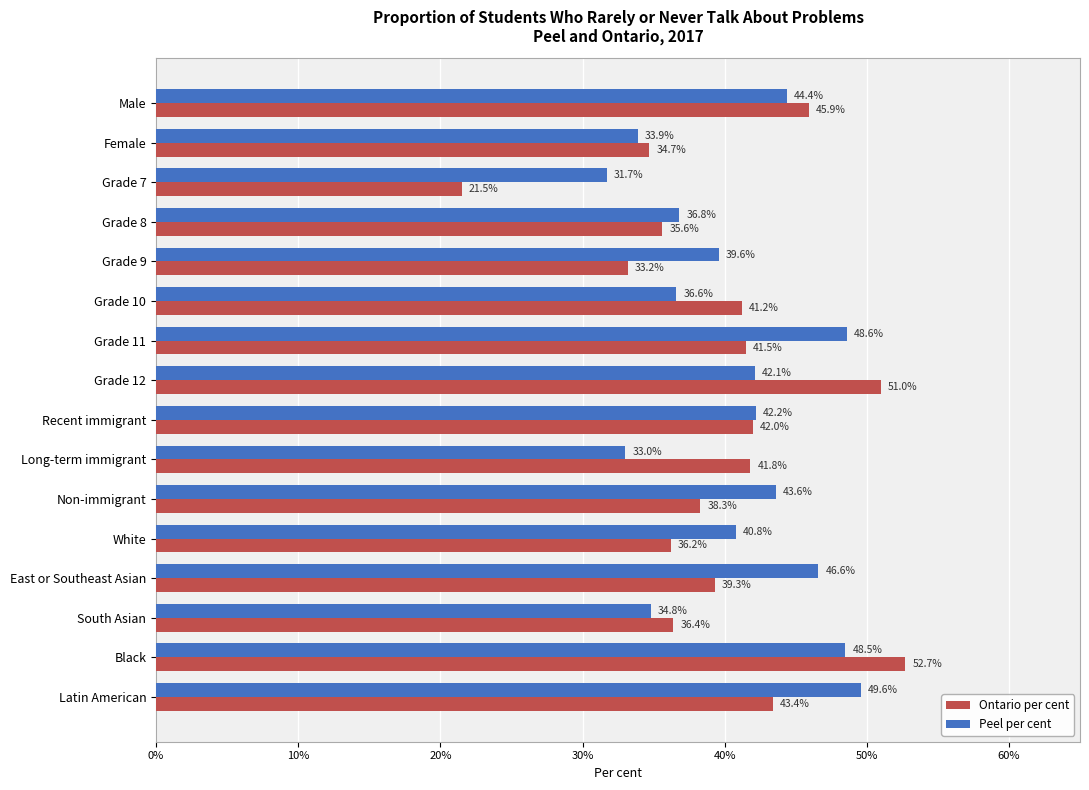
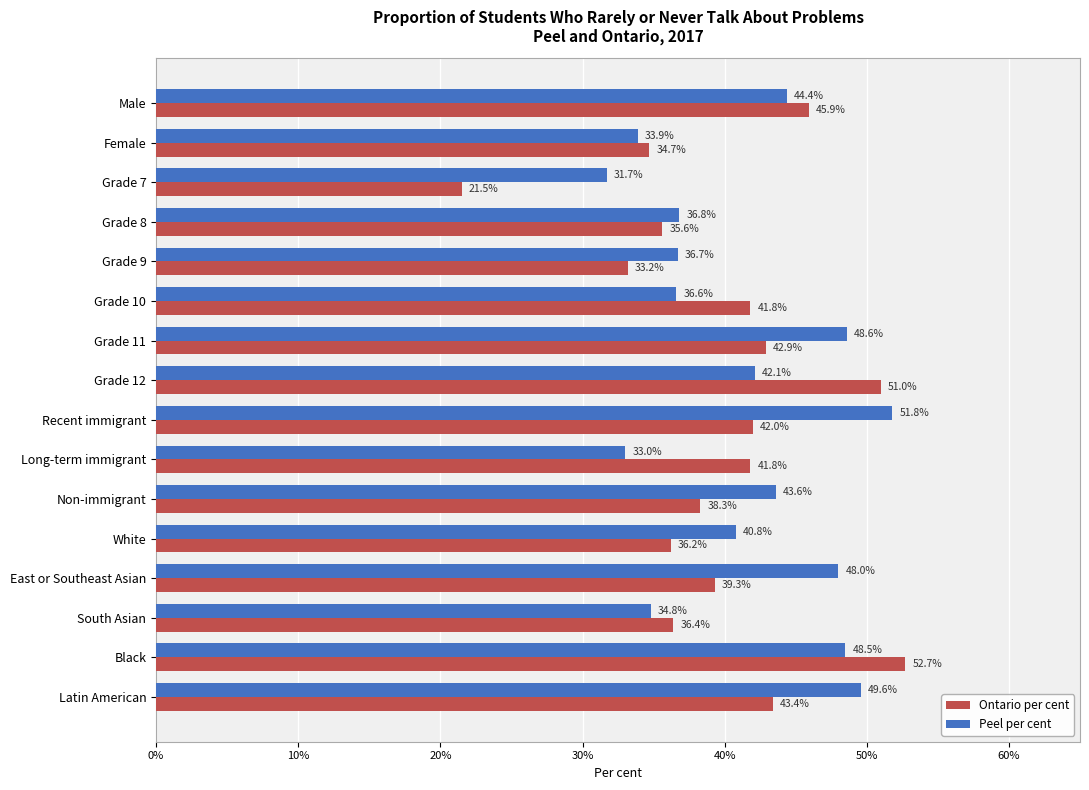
Peel per cent, Grade 9: 39.6% -> 36.7%
Ontario per cent, Grade 10: 41.2% -> 41.8%
Ontario per cent, Grade 11: 41.5% -> 42.9%
Peel per cent, Recent immigrant: 42.2% -> 51.8%
Peel per cent, East or Southeast Asian: 46.6% -> 48.0%
